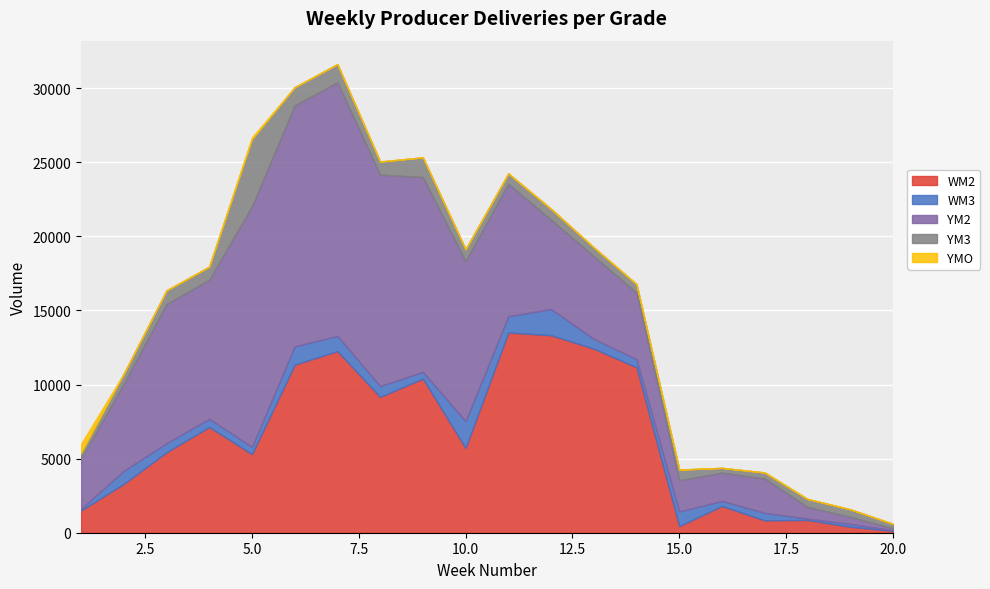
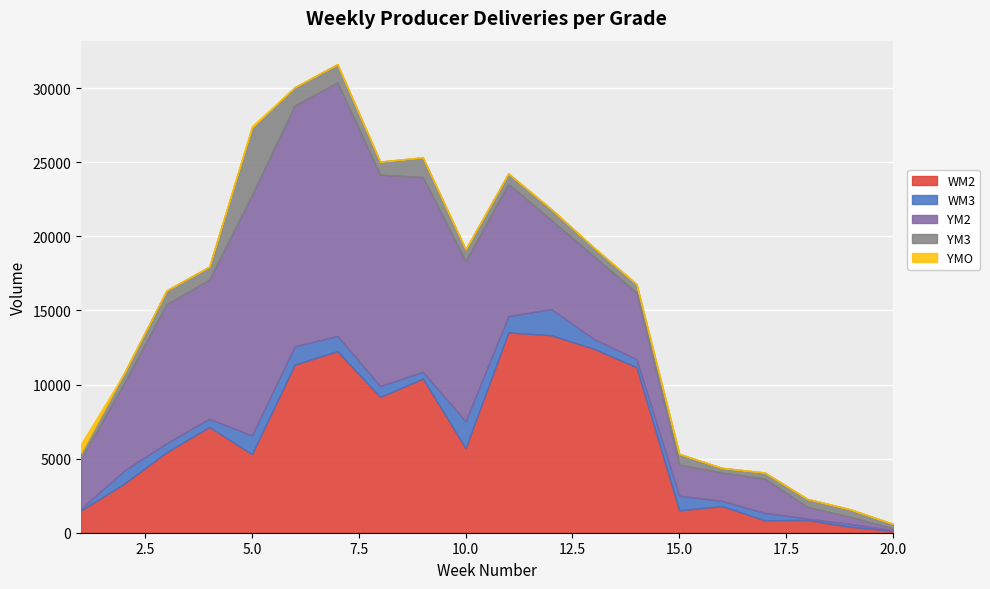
WM3, 5.0: 500 -> 1300
WM2, 15.0: 400 -> 1500
